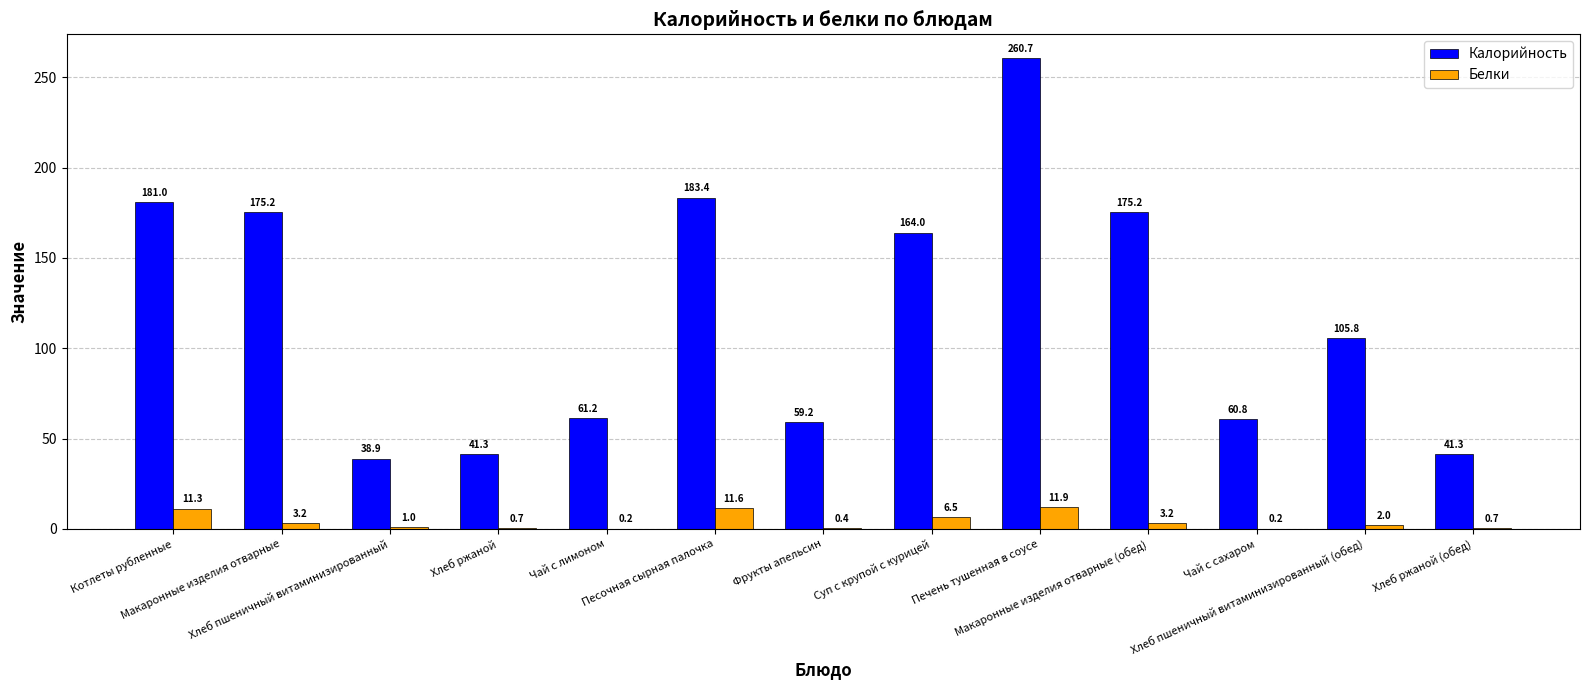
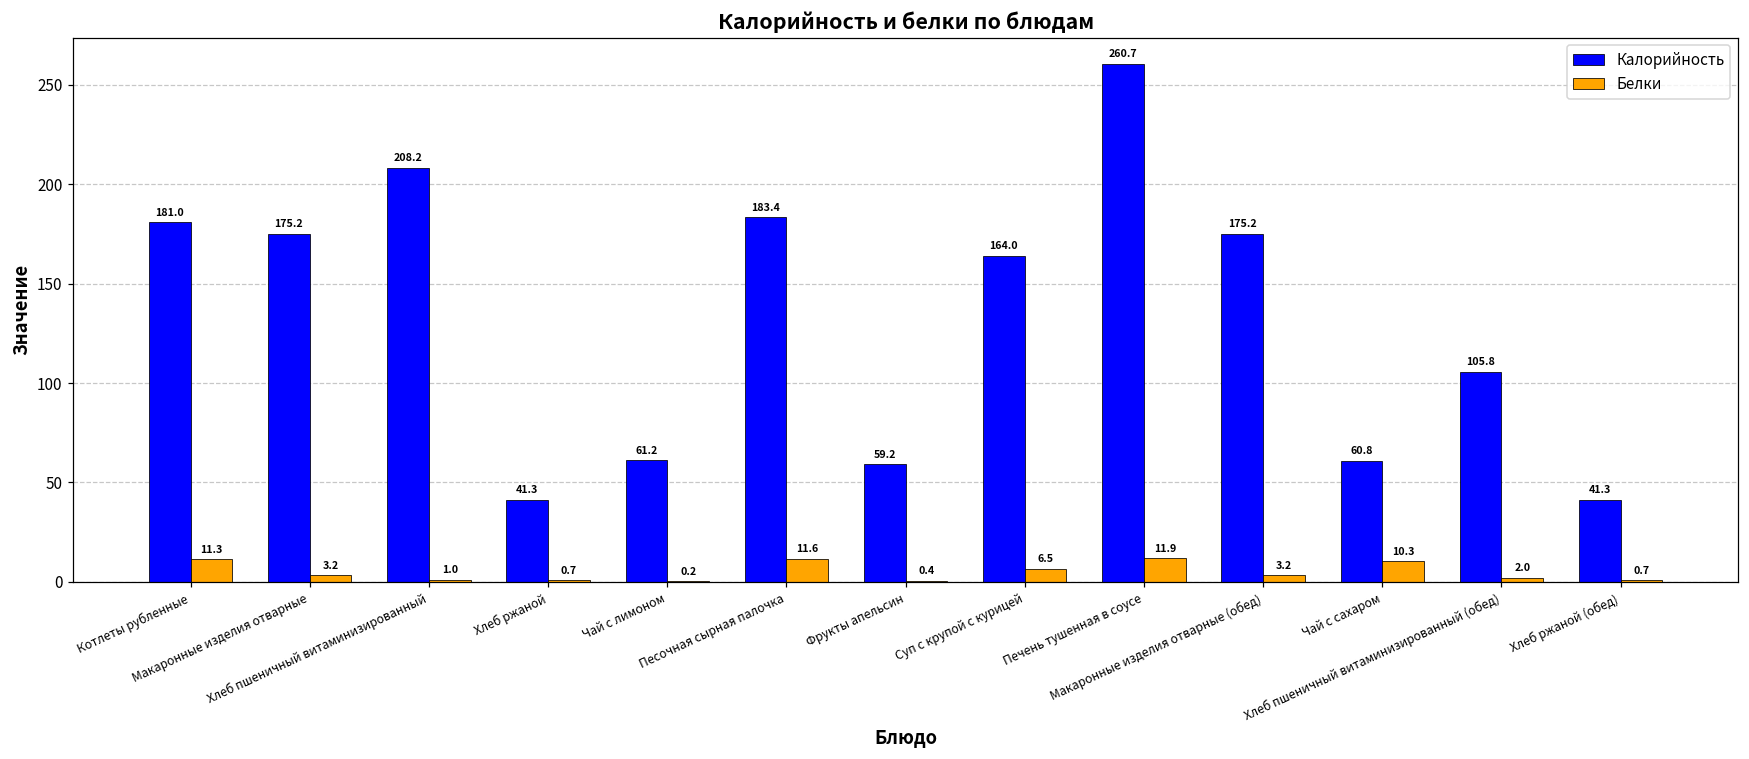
Калорийность, Хлеб пшеничный витаминизированный: 38.9 -> 208.2
Белки, Чай с сахаром: 0.2 -> 10.3
